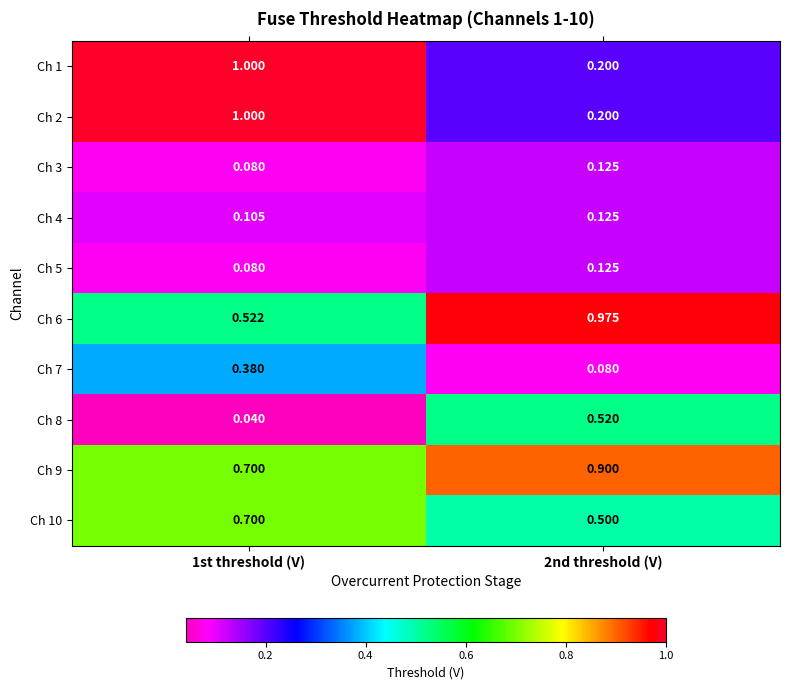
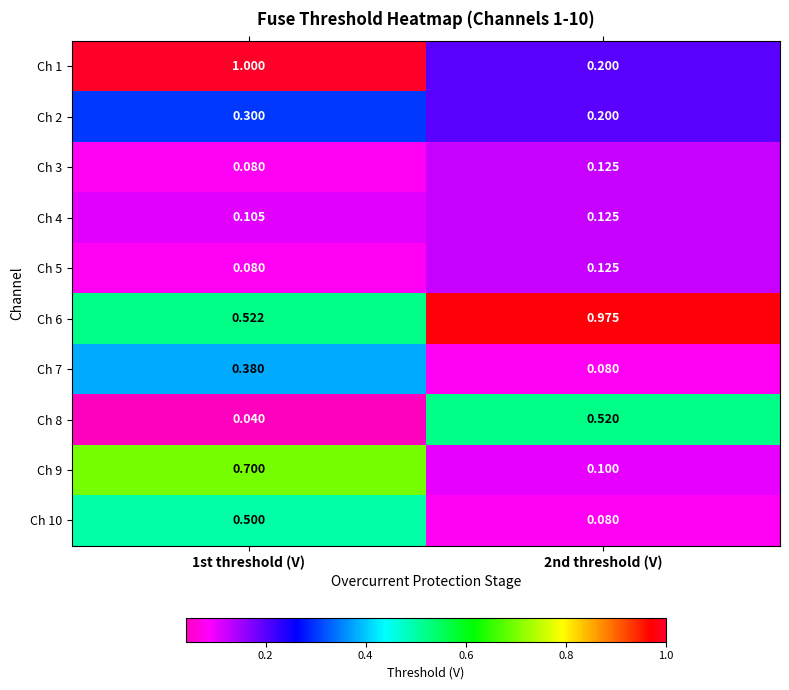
Ch 2, 1st threshold (V): 1.000 -> 0.300
Ch 9, 2nd threshold (V): 0.900 -> 0.100
Ch 10, 1st threshold (V): 0.700 -> 0.500
Ch 10, 2nd threshold (V): 0.500 -> 0.080
